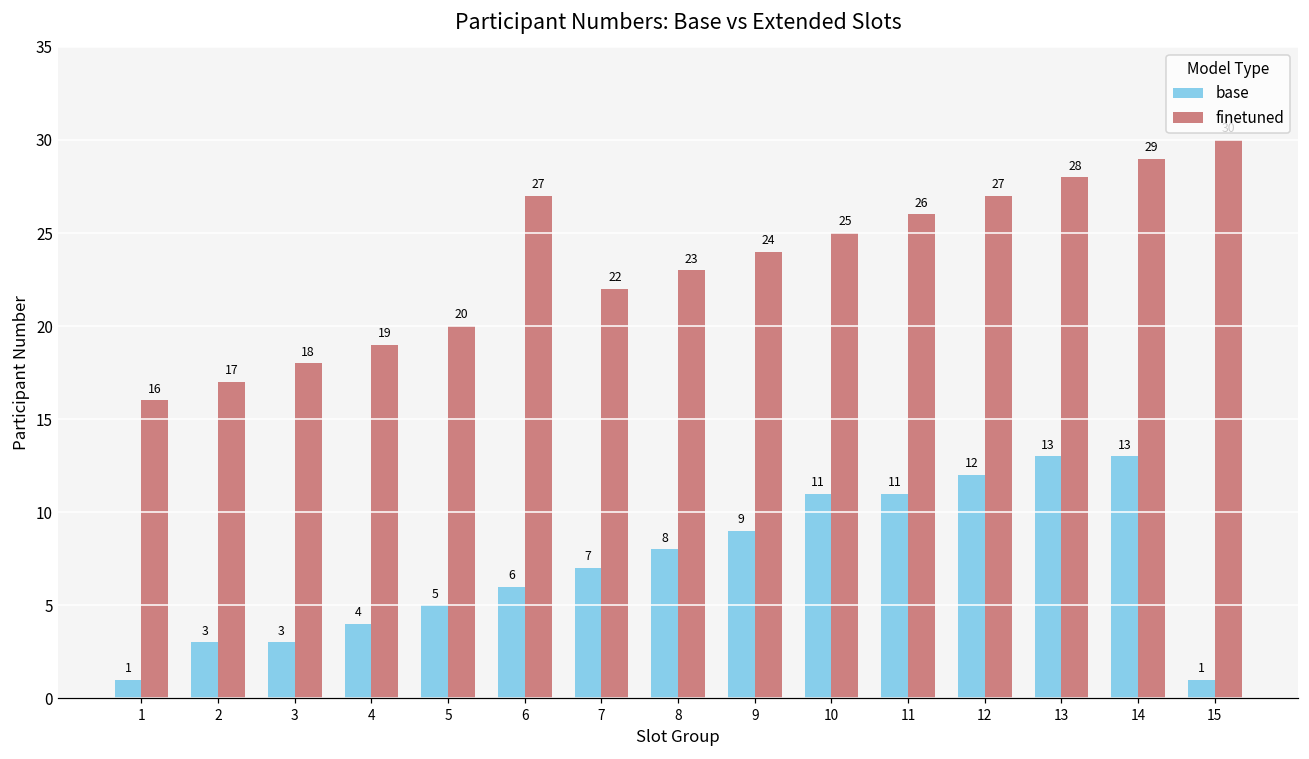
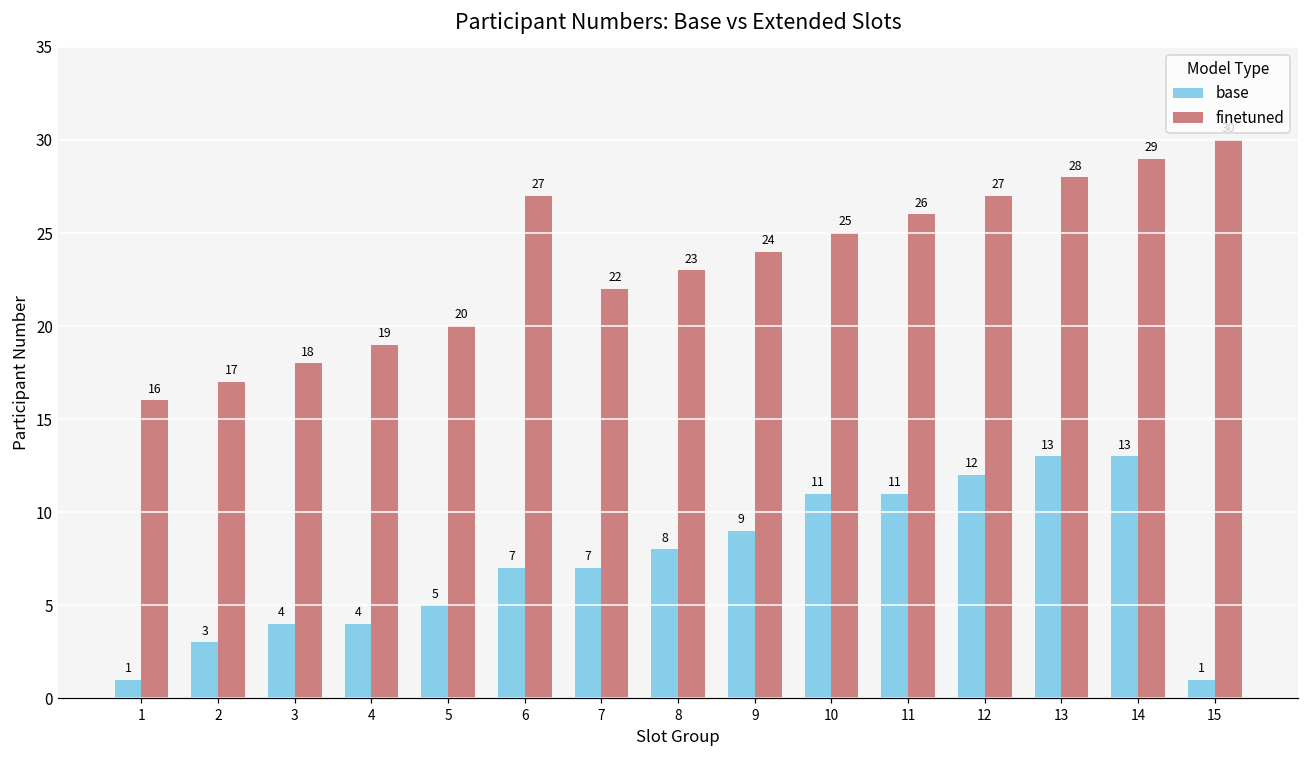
base, 3: 3 -> 4
base, 6: 6 -> 7
